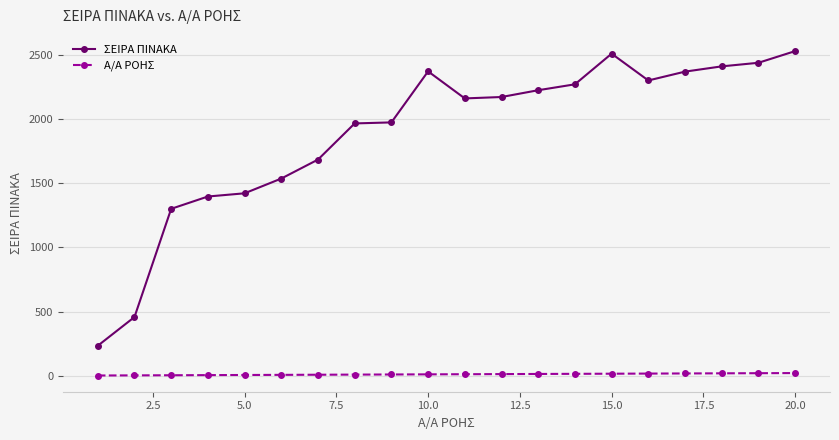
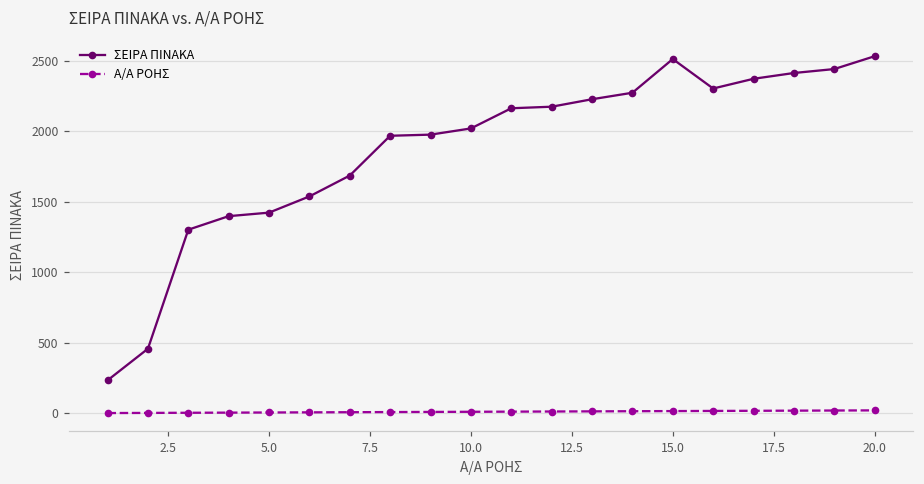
ΣΕΙΡΑ ΠΙΝΑΚΑ, 10.0: 2370 -> 2020
